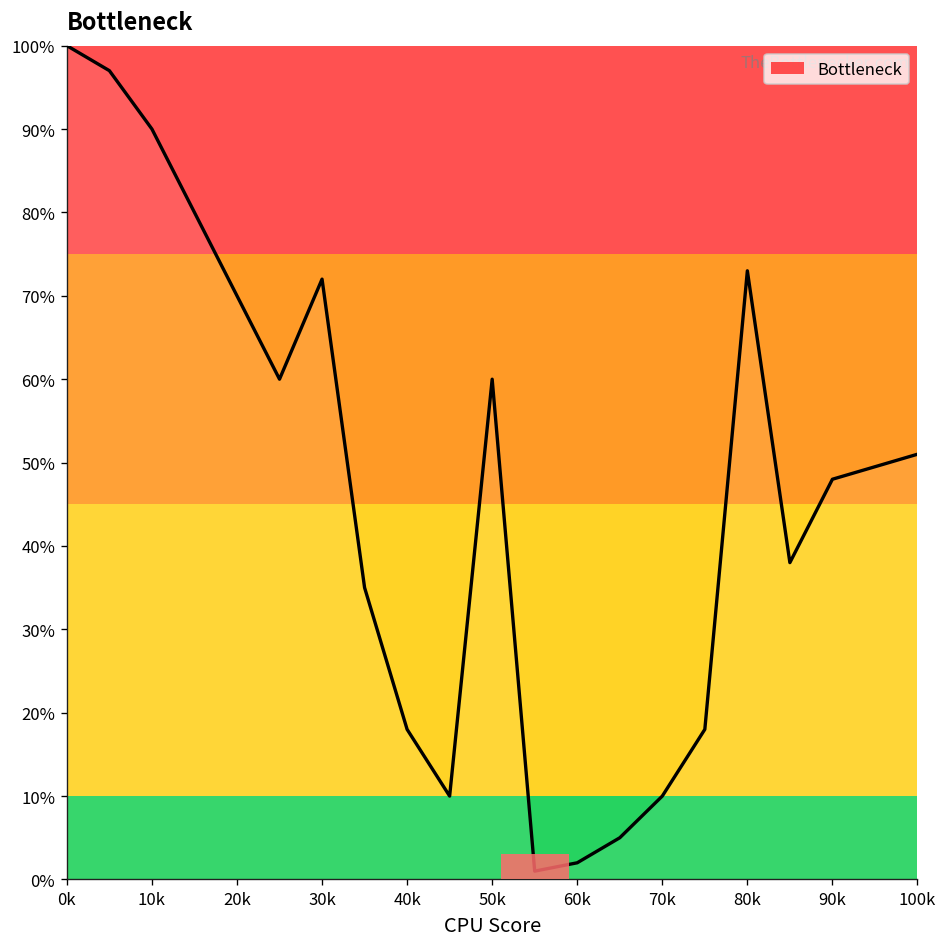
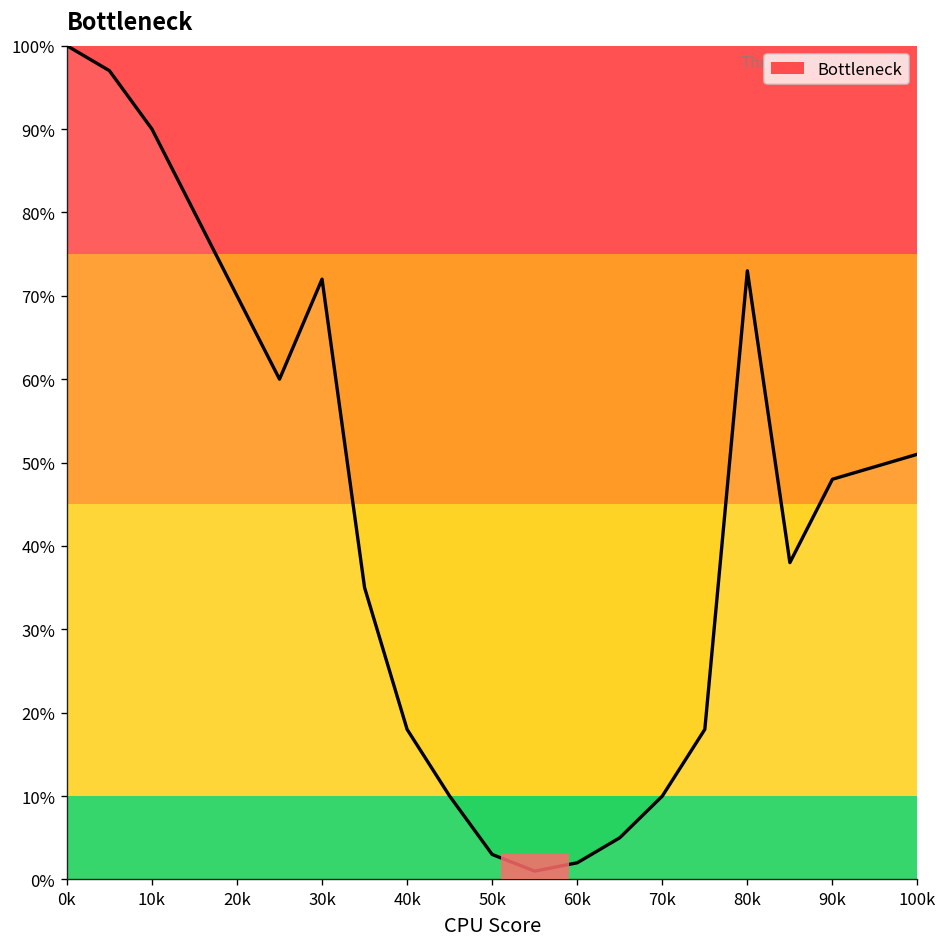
50k: 60% -> 3%
